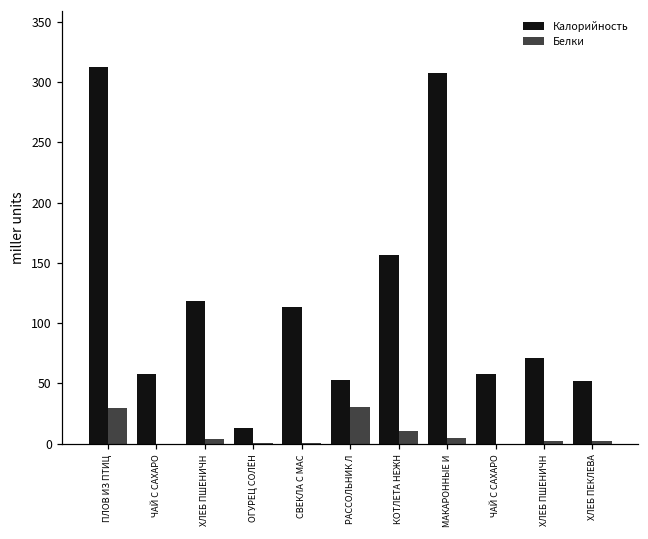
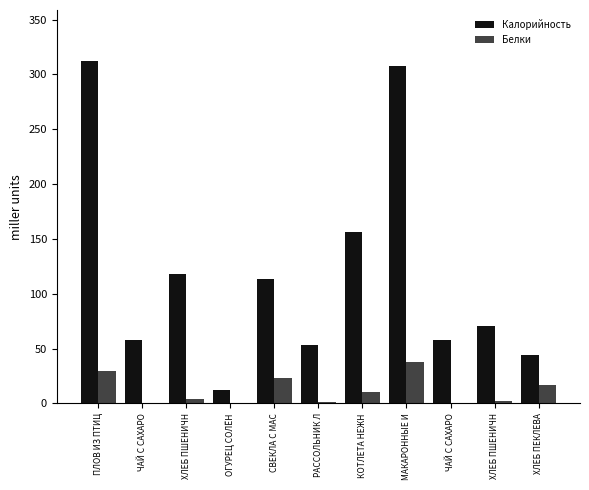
Белки, СВЕКЛА С МАС: 1 -> 23
Белки, РАССОЛЬНИК Л: 31 -> 2
Белки, МАКАРОННЫЕ И: 5 -> 38
Калорийность, ХЛЕБ ПЕКЛЕВА: 52 -> 44
Белки, ХЛЕБ ПЕКЛЕВА: 2 -> 17
